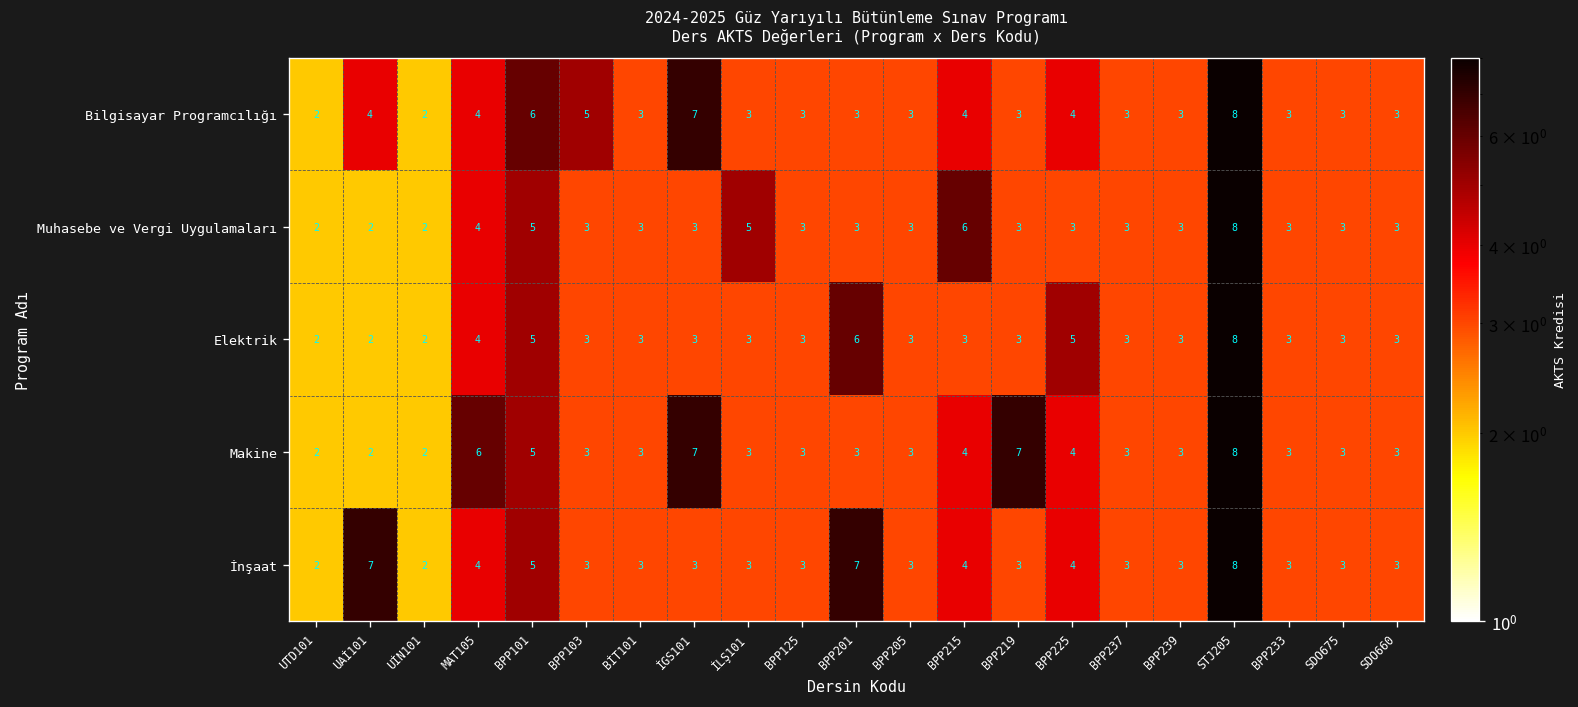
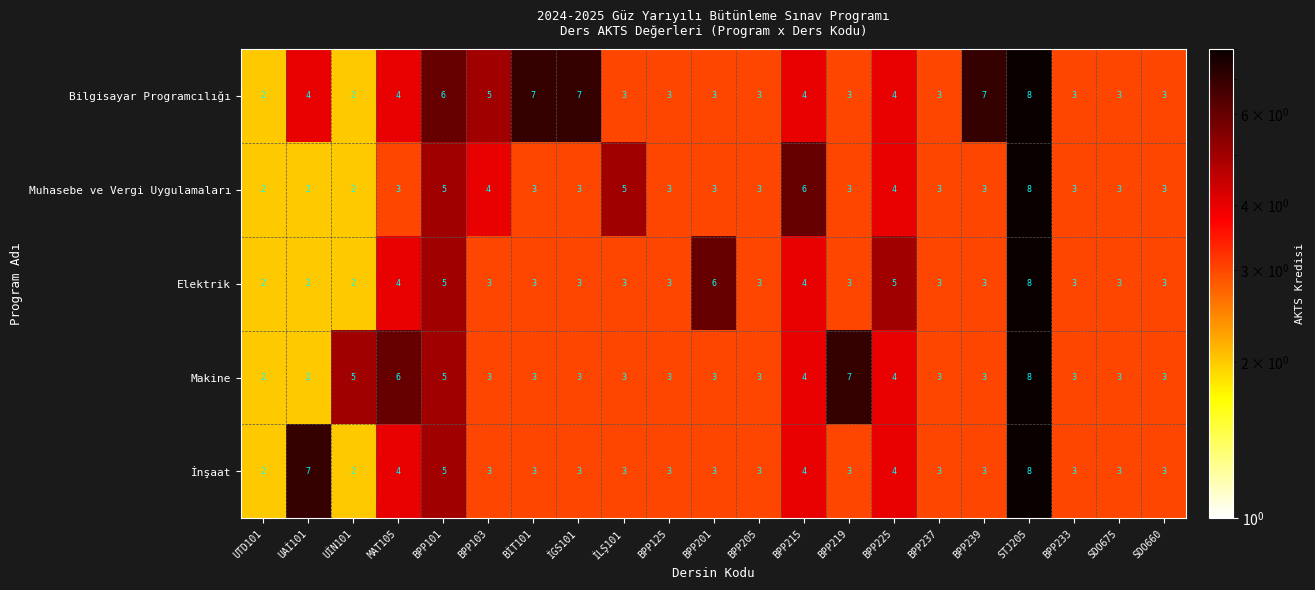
Bilgisayar Programcılığı, BİT101: 3 -> 7
Bilgisayar Programcılığı, BPP239: 3 -> 7
Muhasebe ve Vergi Uygulamaları, MAT105: 4 -> 3
Muhasebe ve Vergi Uygulamaları, BPP103: 3 -> 4
Muhasebe ve Vergi Uygulamaları, BPP225: 3 -> 4
Elektrik, BPP215: 3 -> 4
Makine, UİN101: 2 -> 5
Makine, İGS101: 7 -> 3
İnşaat, BPP201: 7 -> 3
